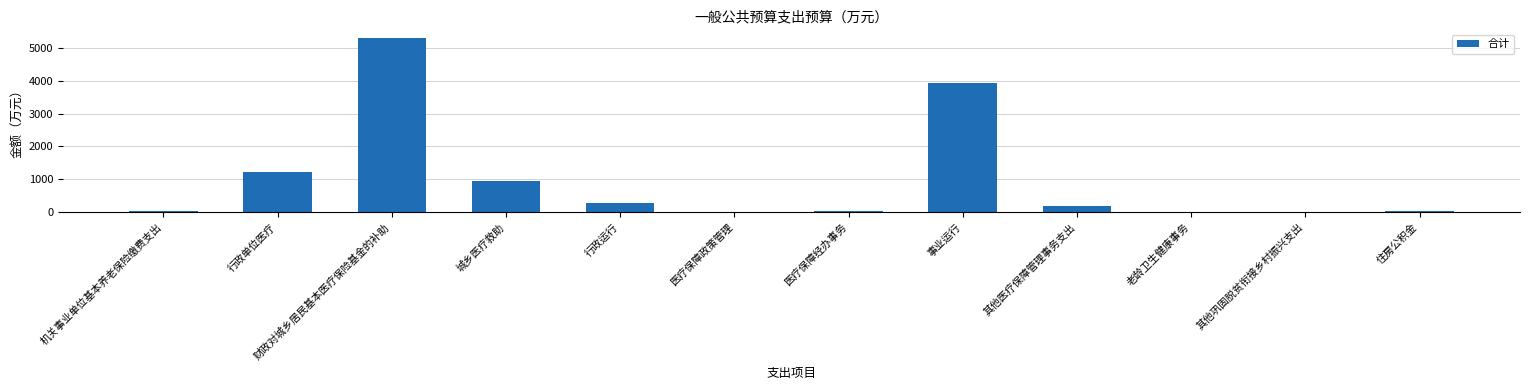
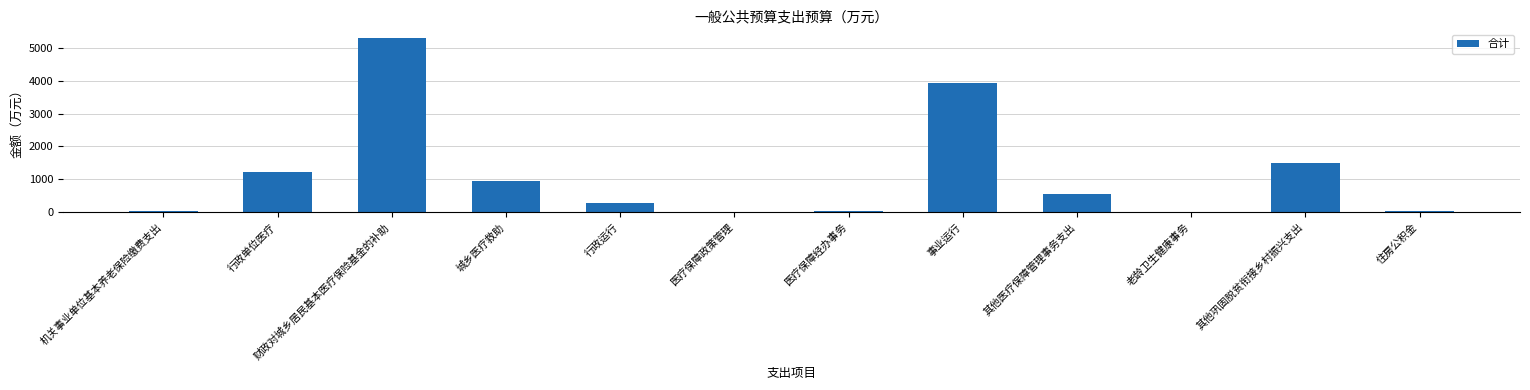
其他医疗保障管理事务支出: 200 -> 600
其他巩固脱贫衔接乡村振兴支出: 0 -> 1500
